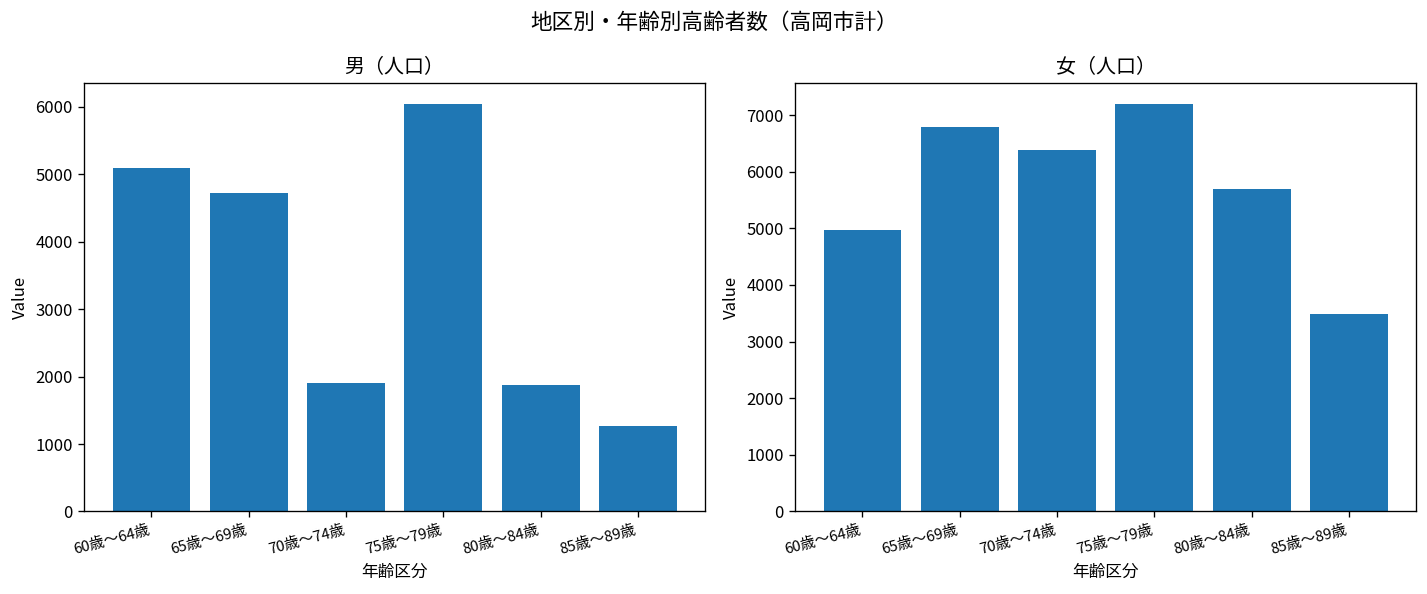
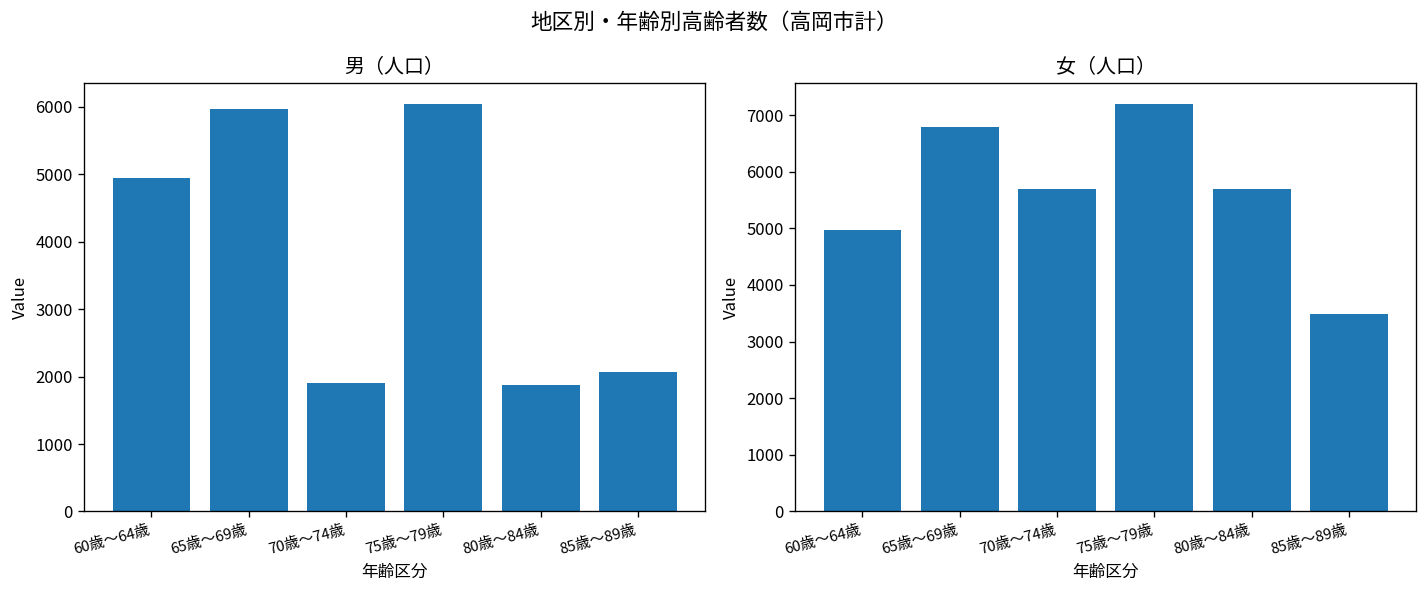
男（人口）, 60歳～64歳: 5100 -> 4900
男（人口）, 65歳～69歳: 4700 -> 6000
男（人口）, 85歳～89歳: 1300 -> 2100
女（人口）, 70歳～74歳: 6400 -> 5700
